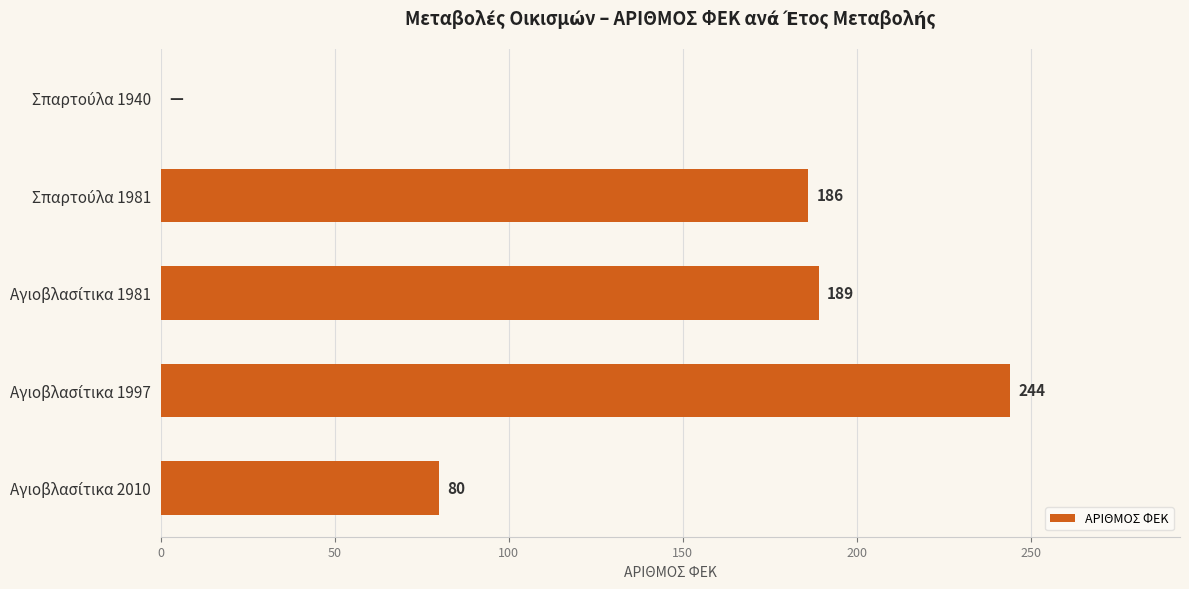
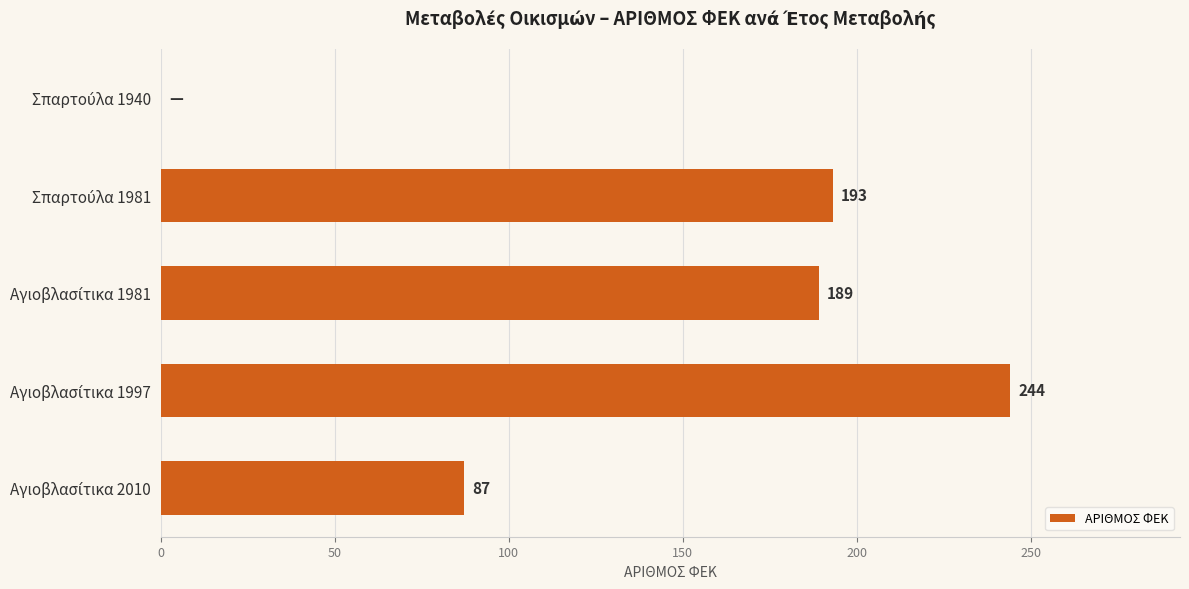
Σπαρτούλα 1981: 186 -> 193
Αγιοβλασίτικα 2010: 80 -> 87
